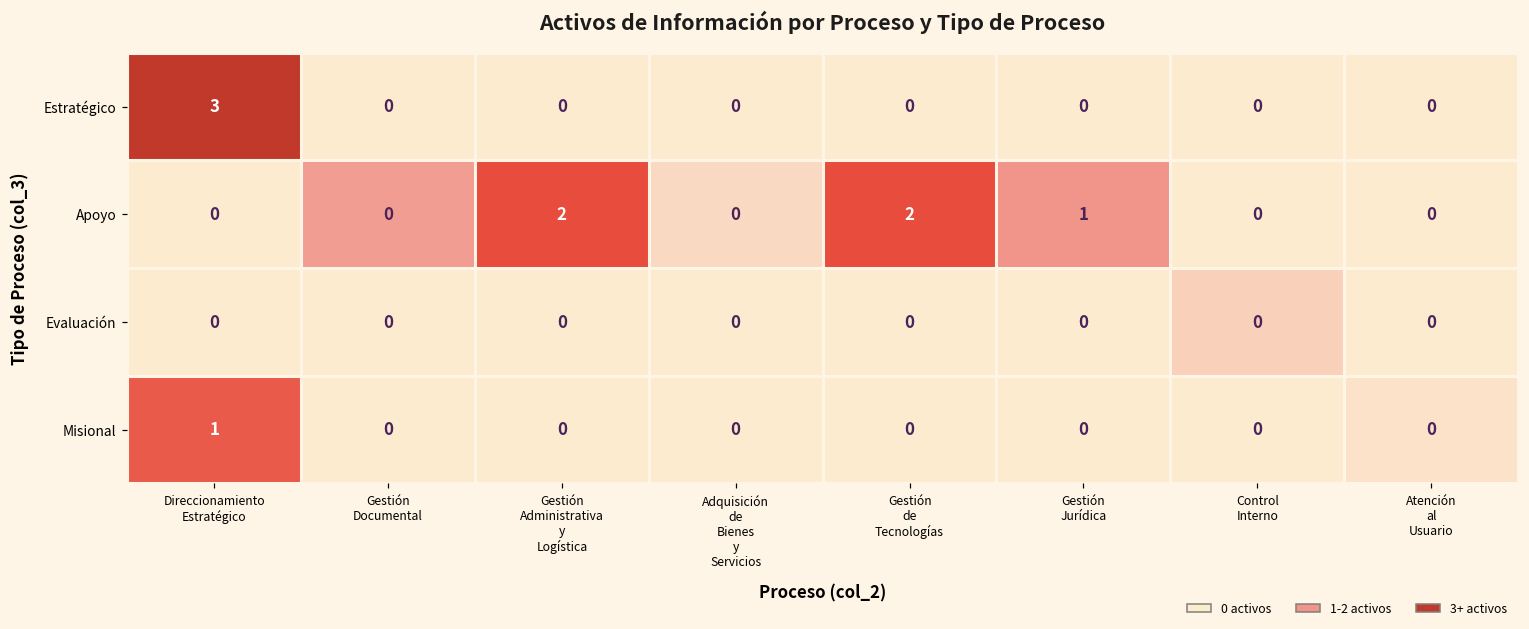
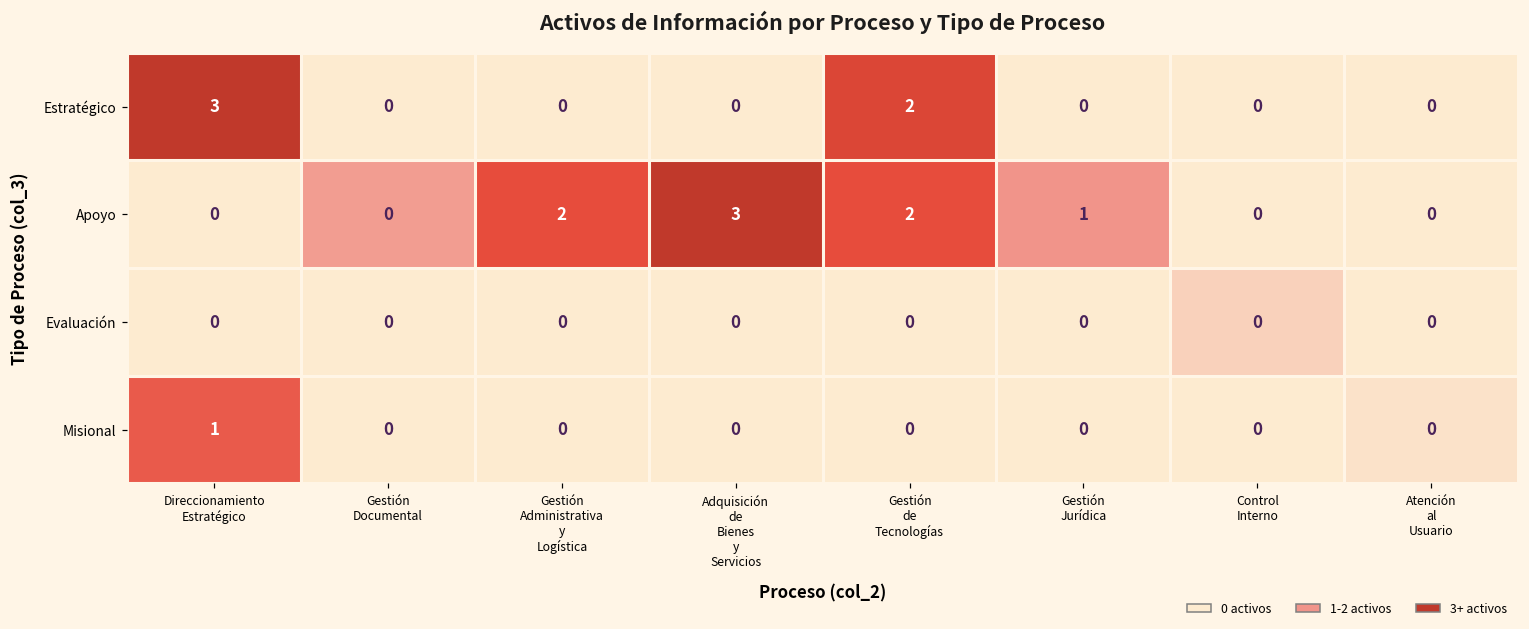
Estratégico, Gestión de Tecnologías: 0 -> 2
Apoyo, Adquisición de Bienes y Servicios: 0 -> 3
